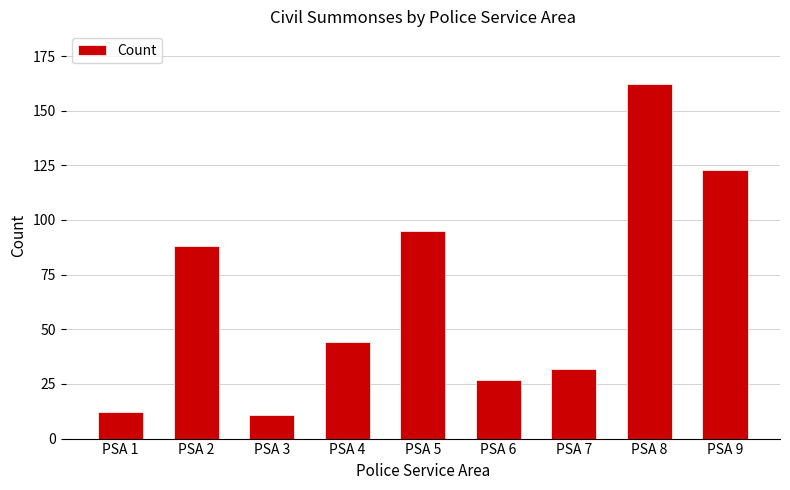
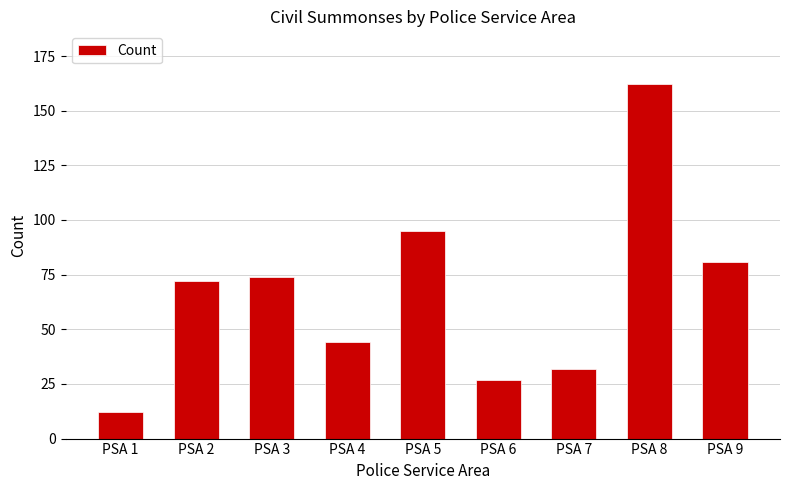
PSA 2: 88 -> 72
PSA 3: 11 -> 74
PSA 9: 123 -> 81
